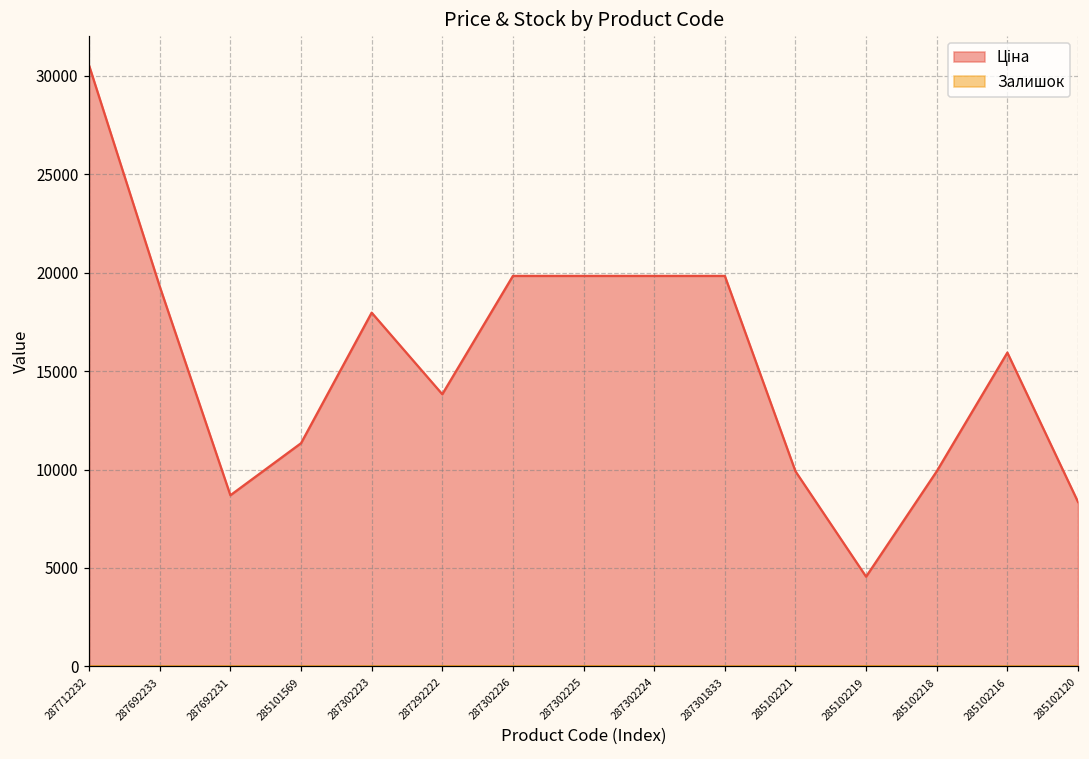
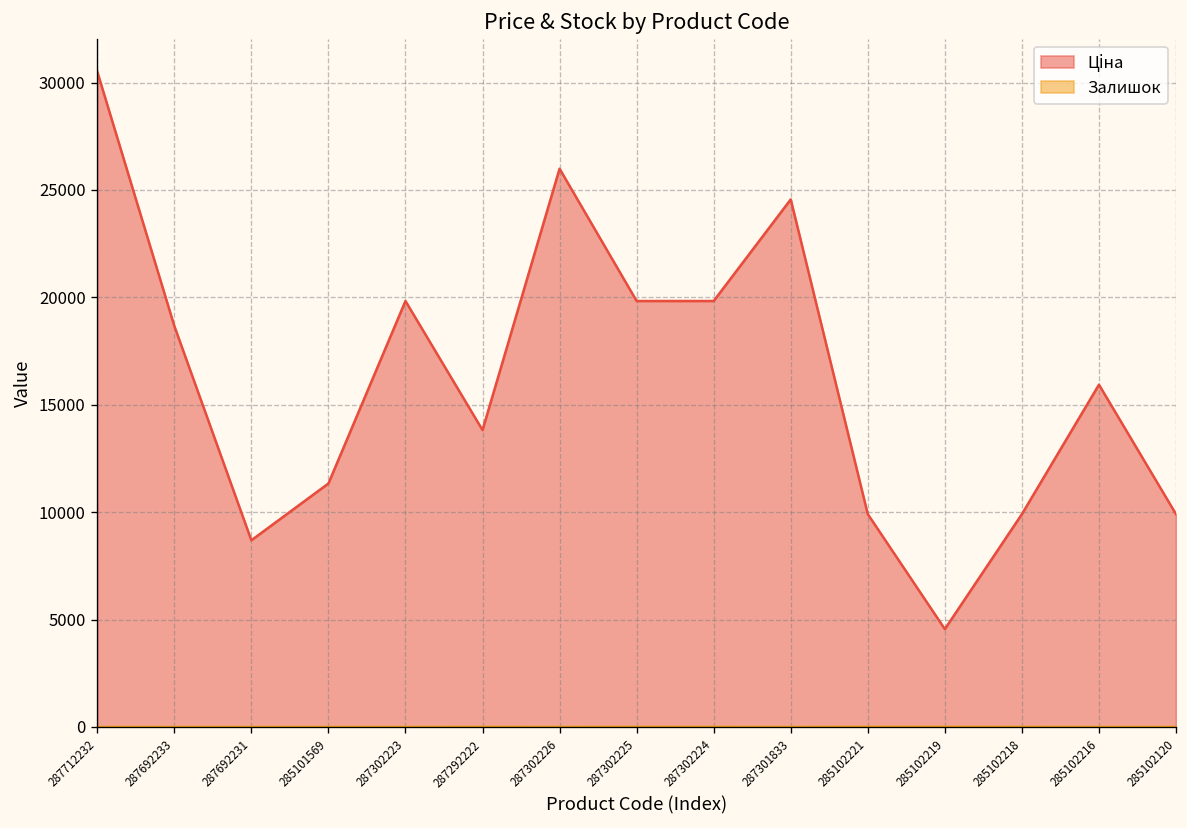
Ціна, 287692233: 19300 -> 18700
Ціна, 287302223: 18000 -> 19800
Ціна, 287302226: 19800 -> 26000
Ціна, 287301833: 19800 -> 24600
Ціна, 285102120: 8400 -> 9900
